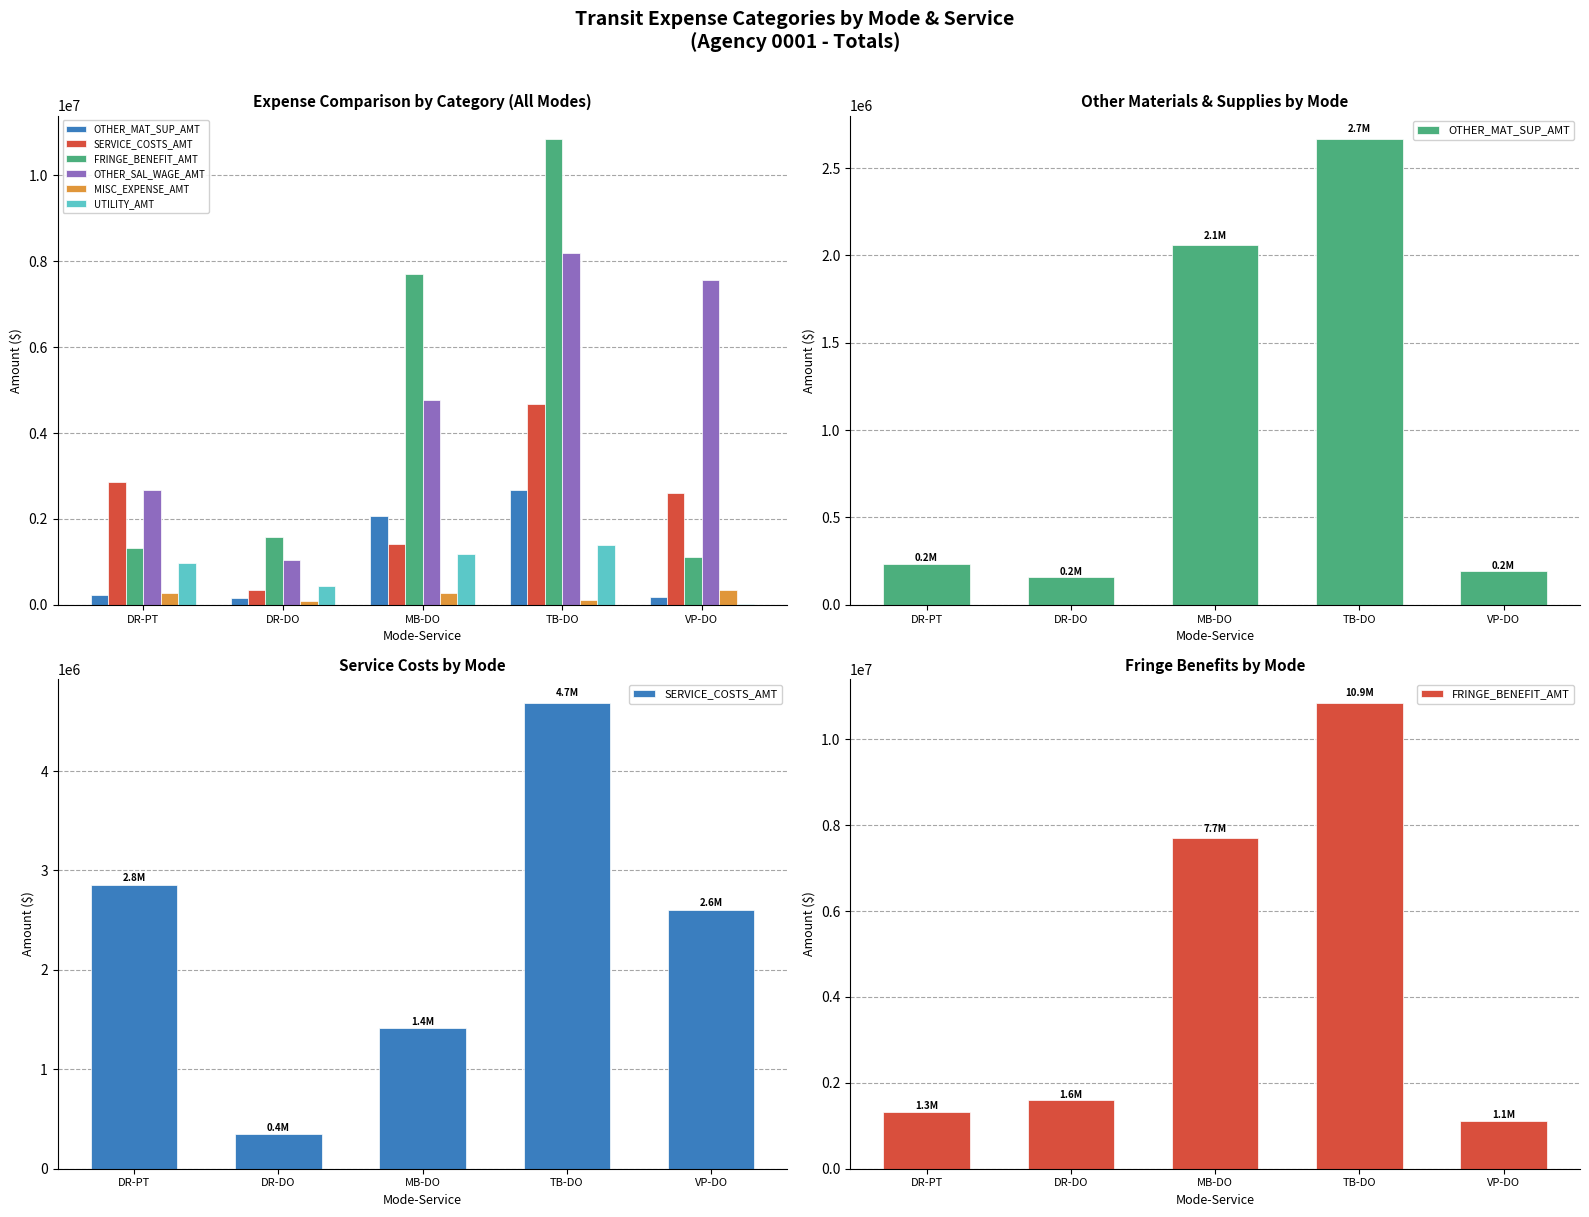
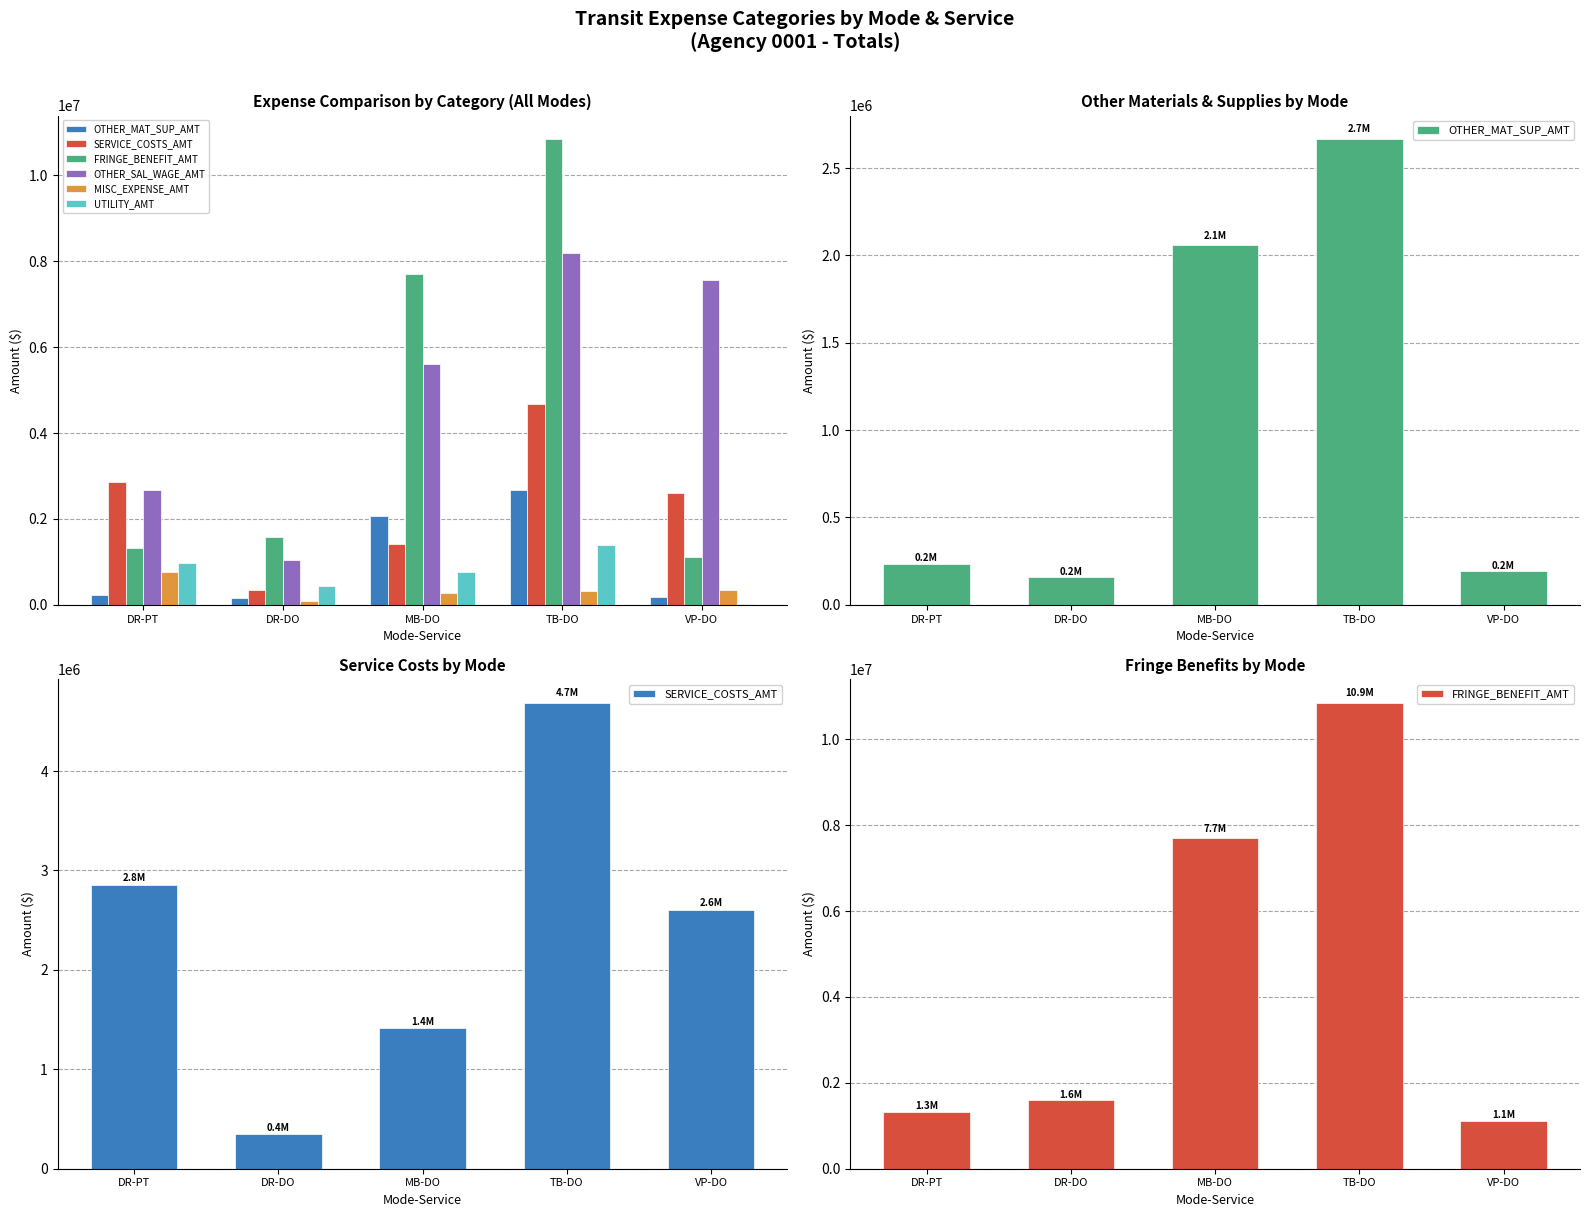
Expense Comparison by Category (All Modes), MISC_EXPENSE_AMT, DR-PT: 300000 -> 800000
Expense Comparison by Category (All Modes), OTHER_SAL_WAGE_AMT, MB-DO: 4800000 -> 5600000
Expense Comparison by Category (All Modes), UTILITY_AMT, MB-DO: 1200000 -> 800000
Expense Comparison by Category (All Modes), MISC_EXPENSE_AMT, TB-DO: 100000 -> 300000
